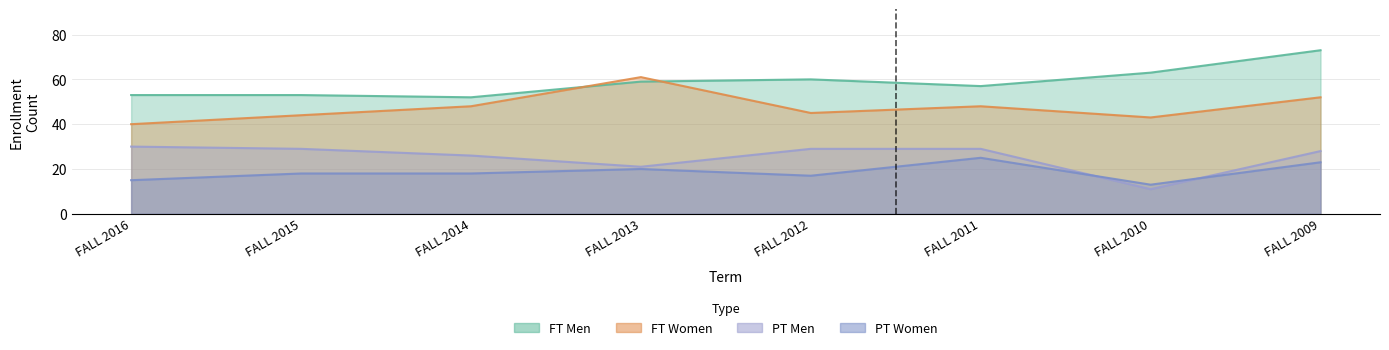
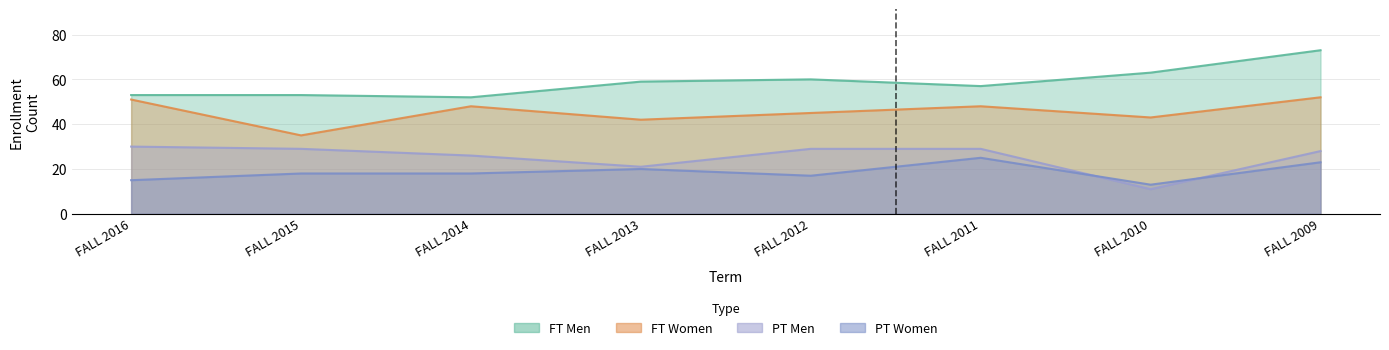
FT Women, FALL 2016: 40 -> 51
FT Women, FALL 2015: 44 -> 35
FT Women, FALL 2013: 61 -> 42
